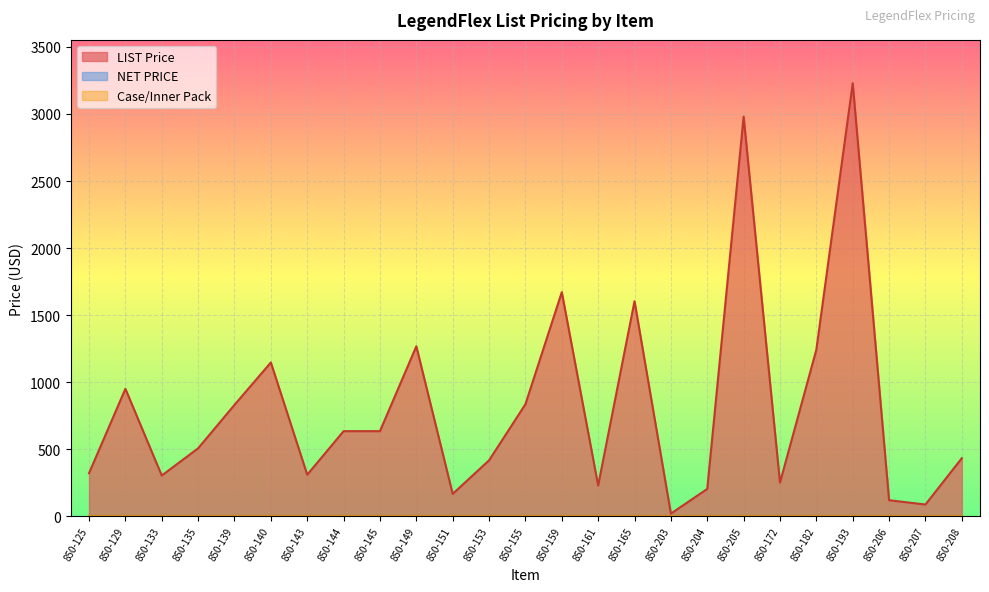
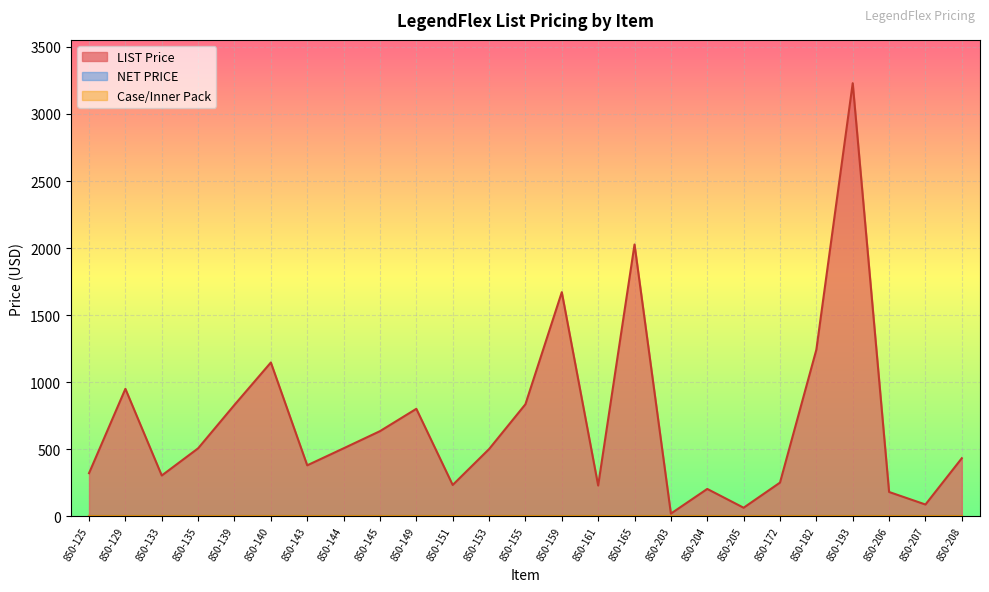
LIST Price, 850-143: 310 -> 380
LIST Price, 850-144: 630 -> 510
LIST Price, 850-149: 1270 -> 800
LIST Price, 850-151: 170 -> 230
LIST Price, 850-153: 420 -> 500
LIST Price, 850-165: 1600 -> 2030
LIST Price, 850-205: 2980 -> 60
LIST Price, 850-206: 120 -> 180
